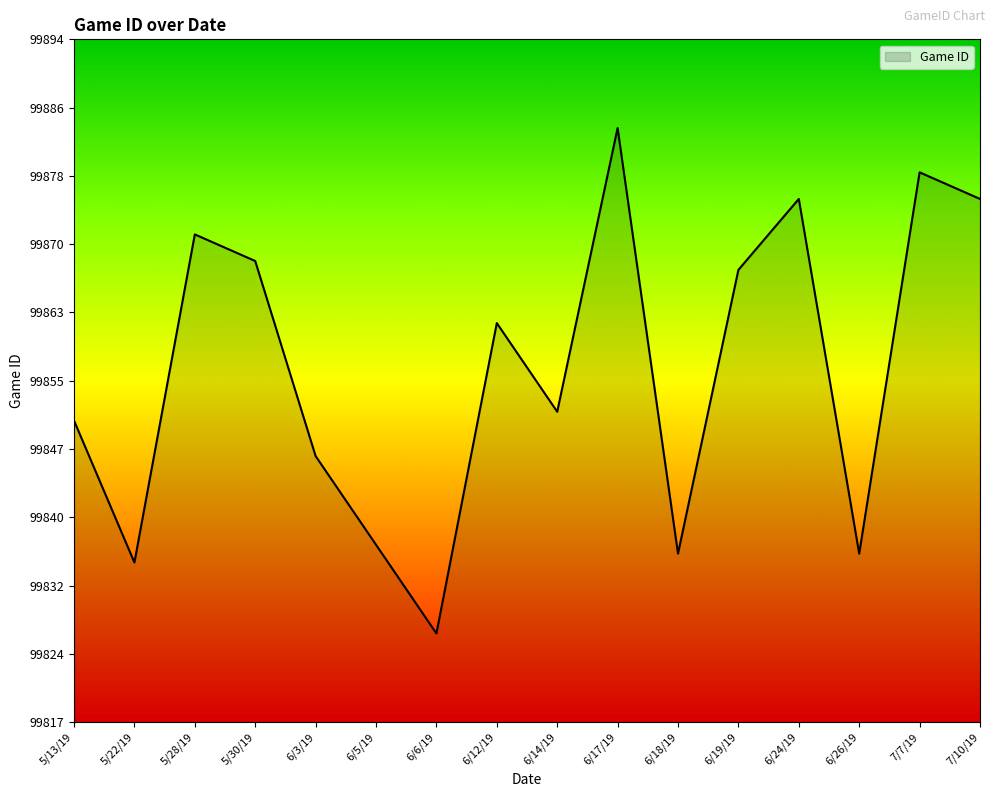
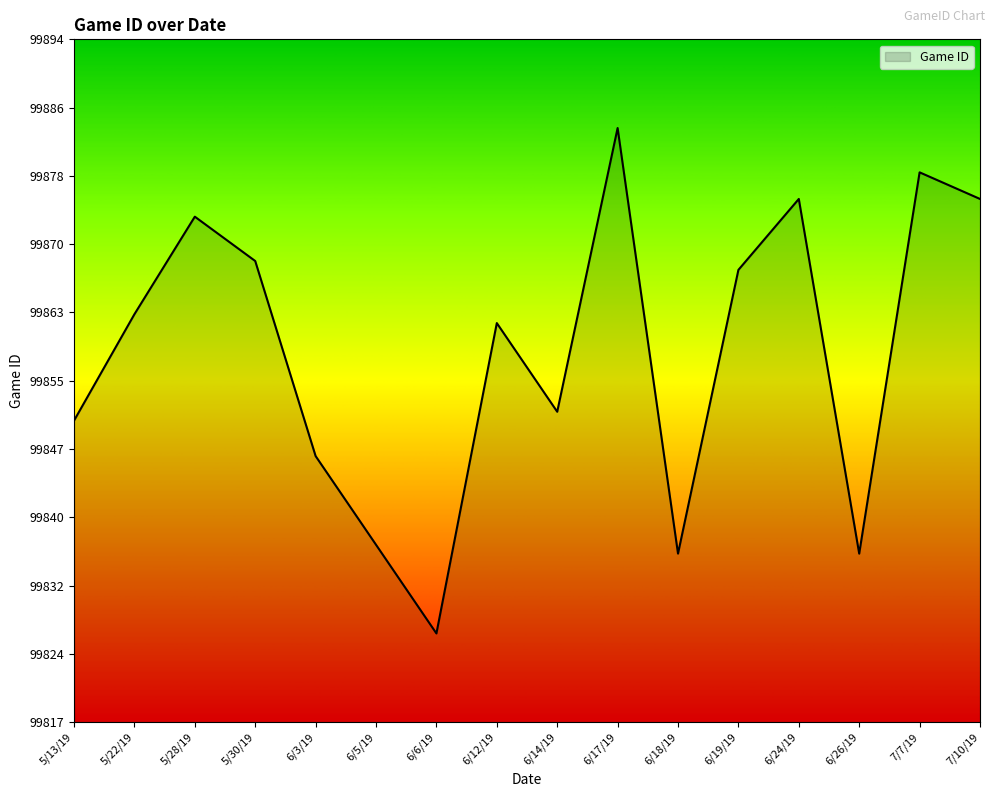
5/22/19: 99835 -> 99863
5/28/19: 99872 -> 99874
